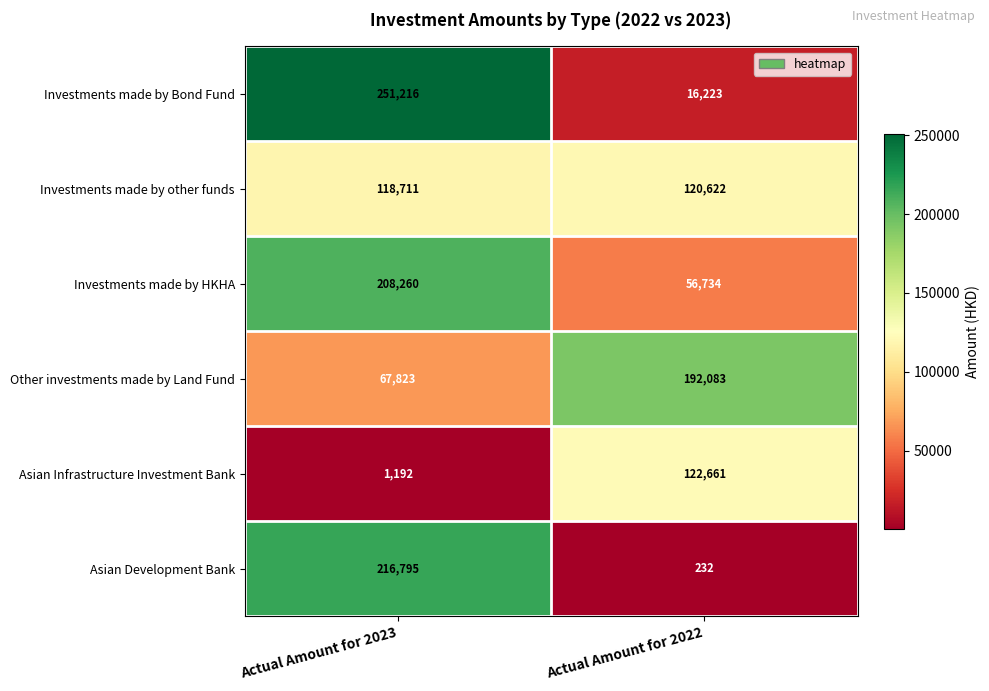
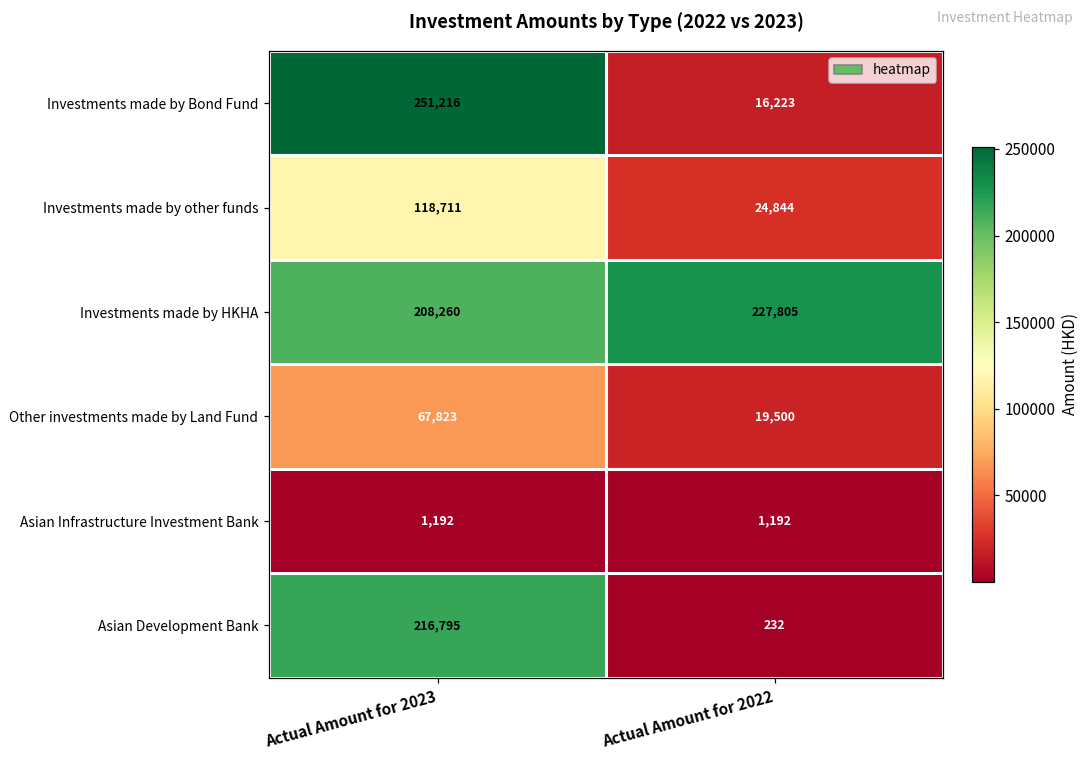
Investments made by other funds, Actual Amount for 2022: 120,622 -> 24,844
Investments made by HKHA, Actual Amount for 2022: 56,734 -> 227,805
Other investments made by Land Fund, Actual Amount for 2022: 192,083 -> 19,500
Asian Infrastructure Investment Bank, Actual Amount for 2022: 122,661 -> 1,192
